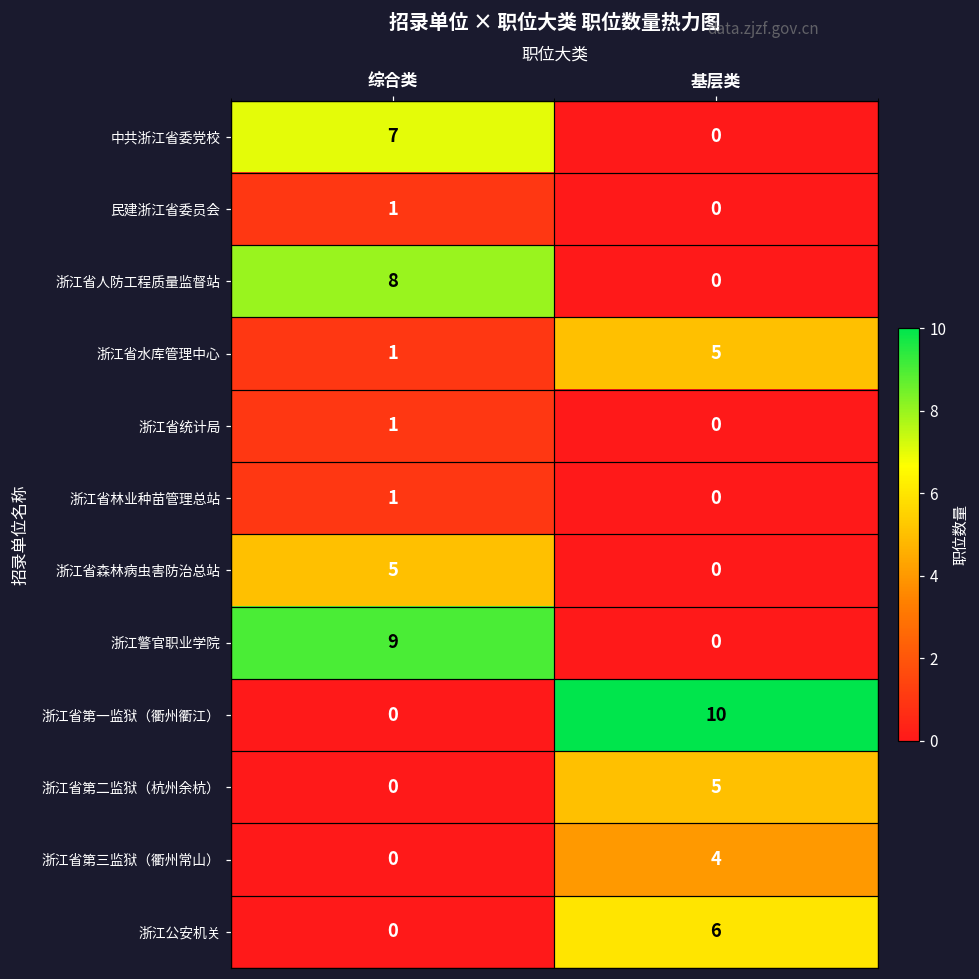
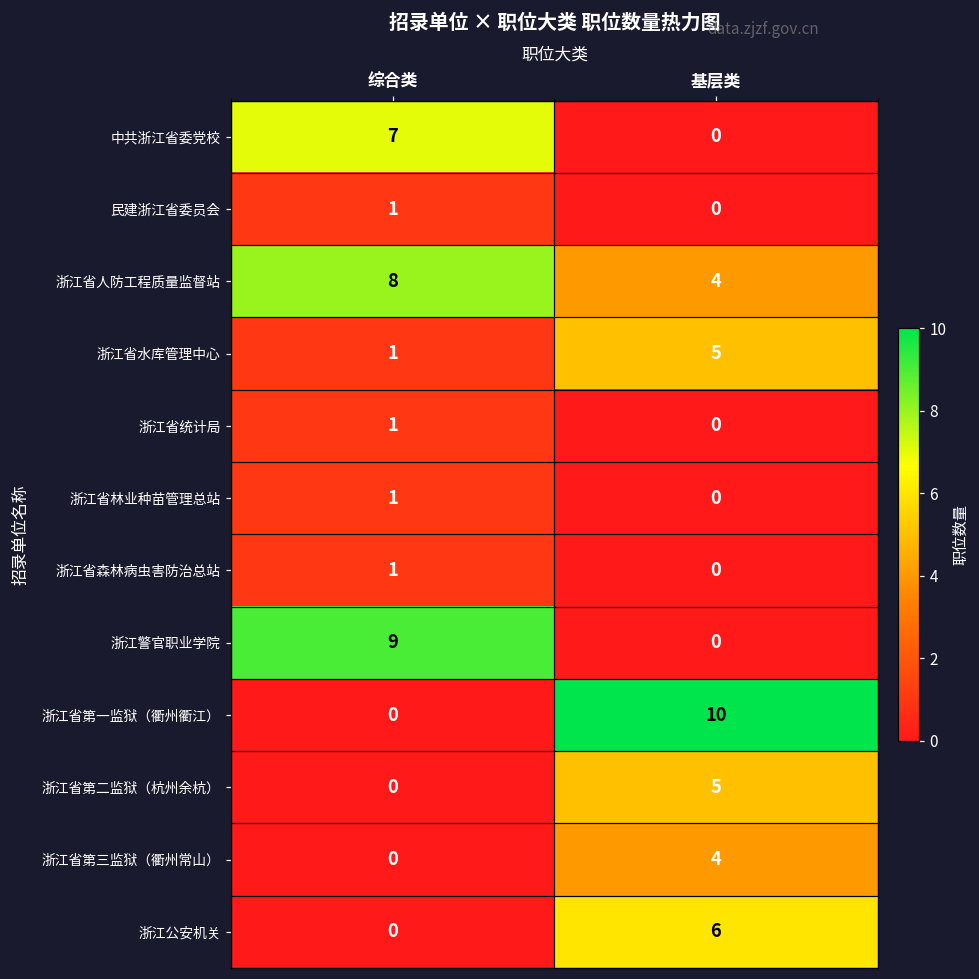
浙江省人防工程质量监督站, 基层类: 0 -> 4
浙江省森林病虫害防治总站, 综合类: 5 -> 1
